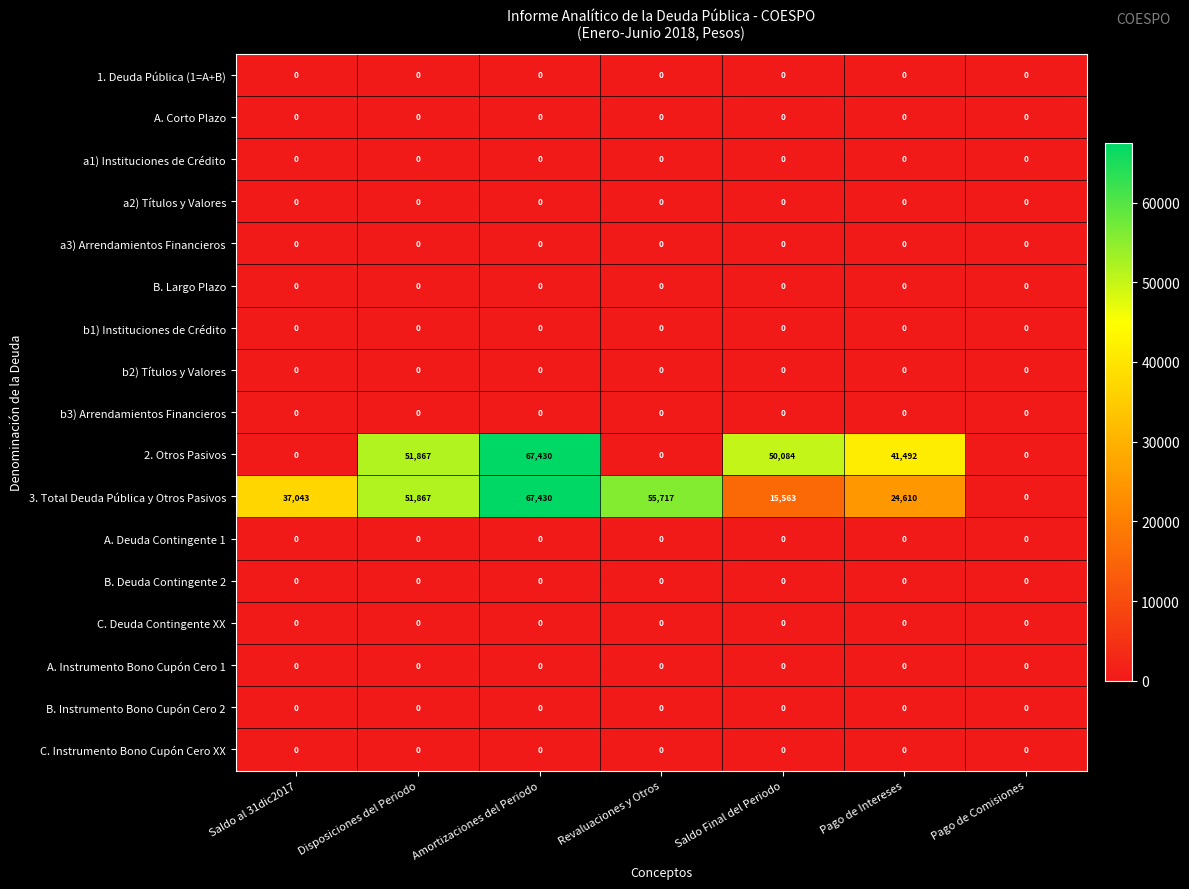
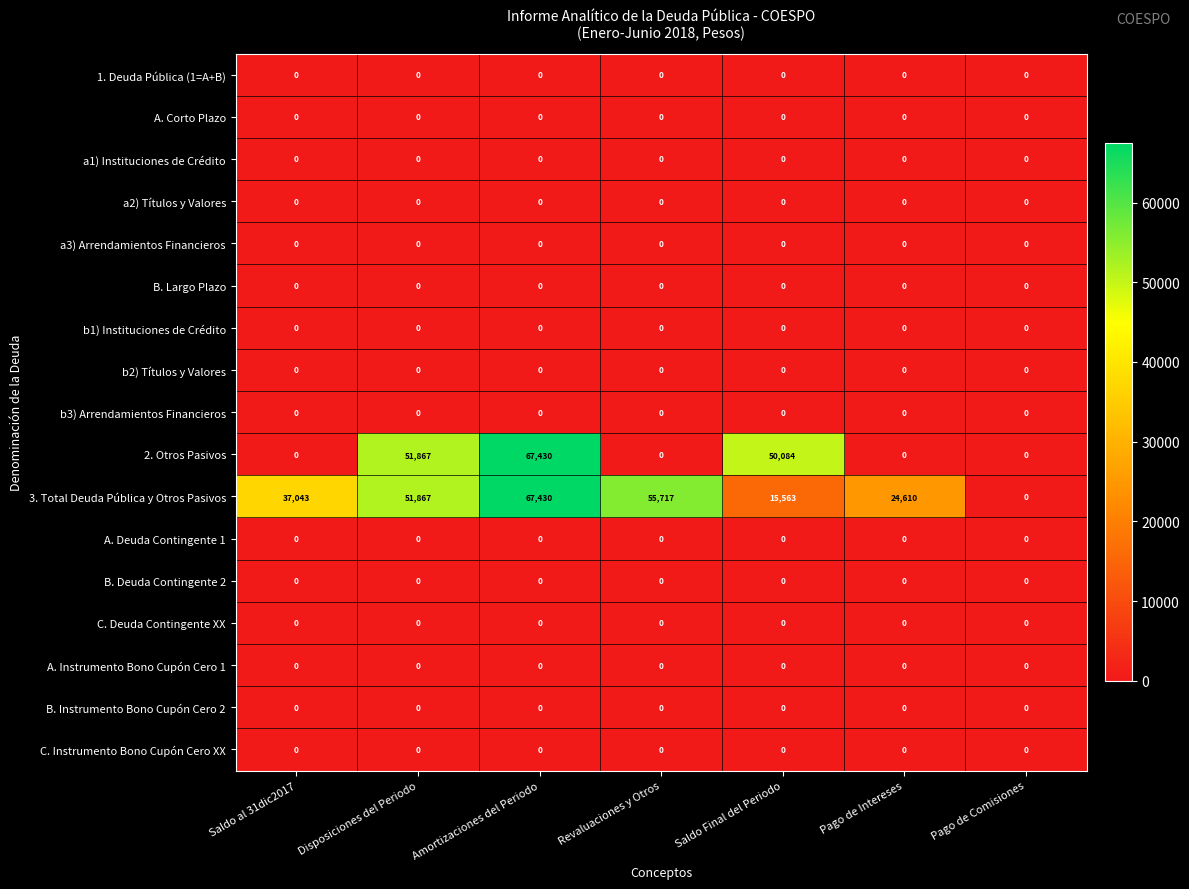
2. Otros Pasivos, Pago de Intereses: 41,492 -> 0
